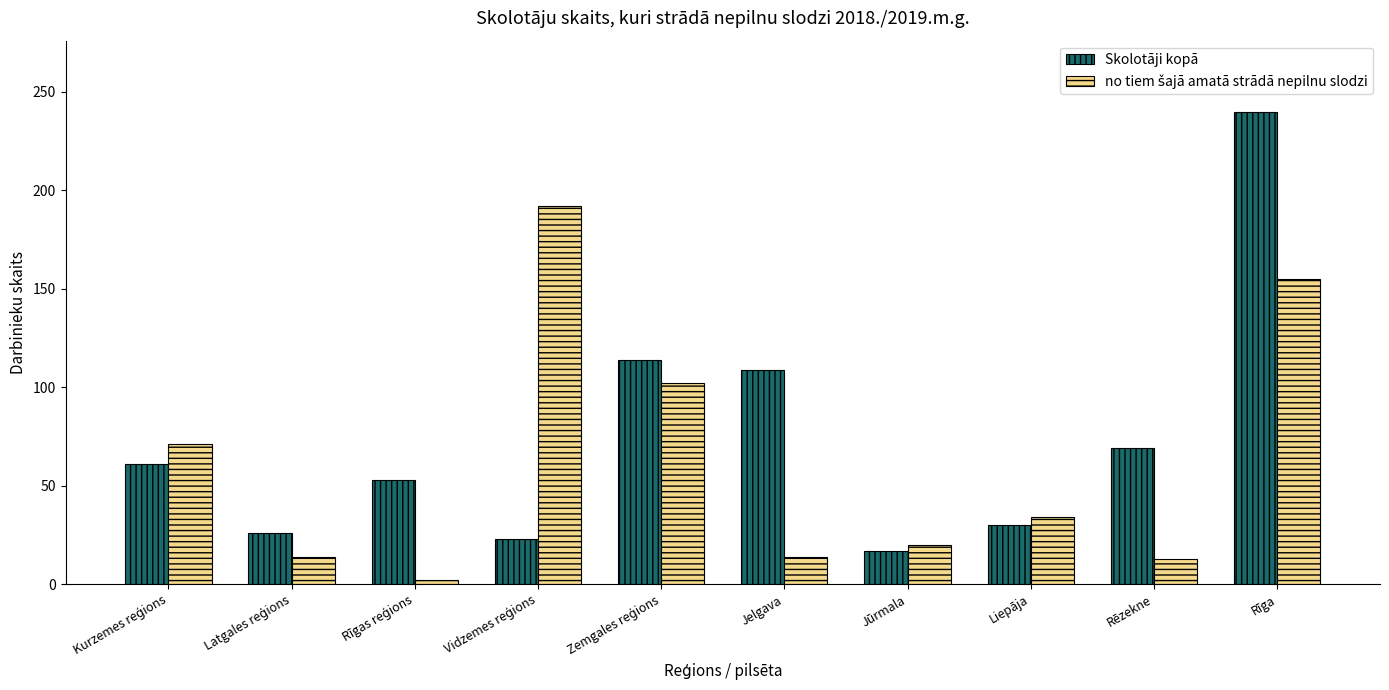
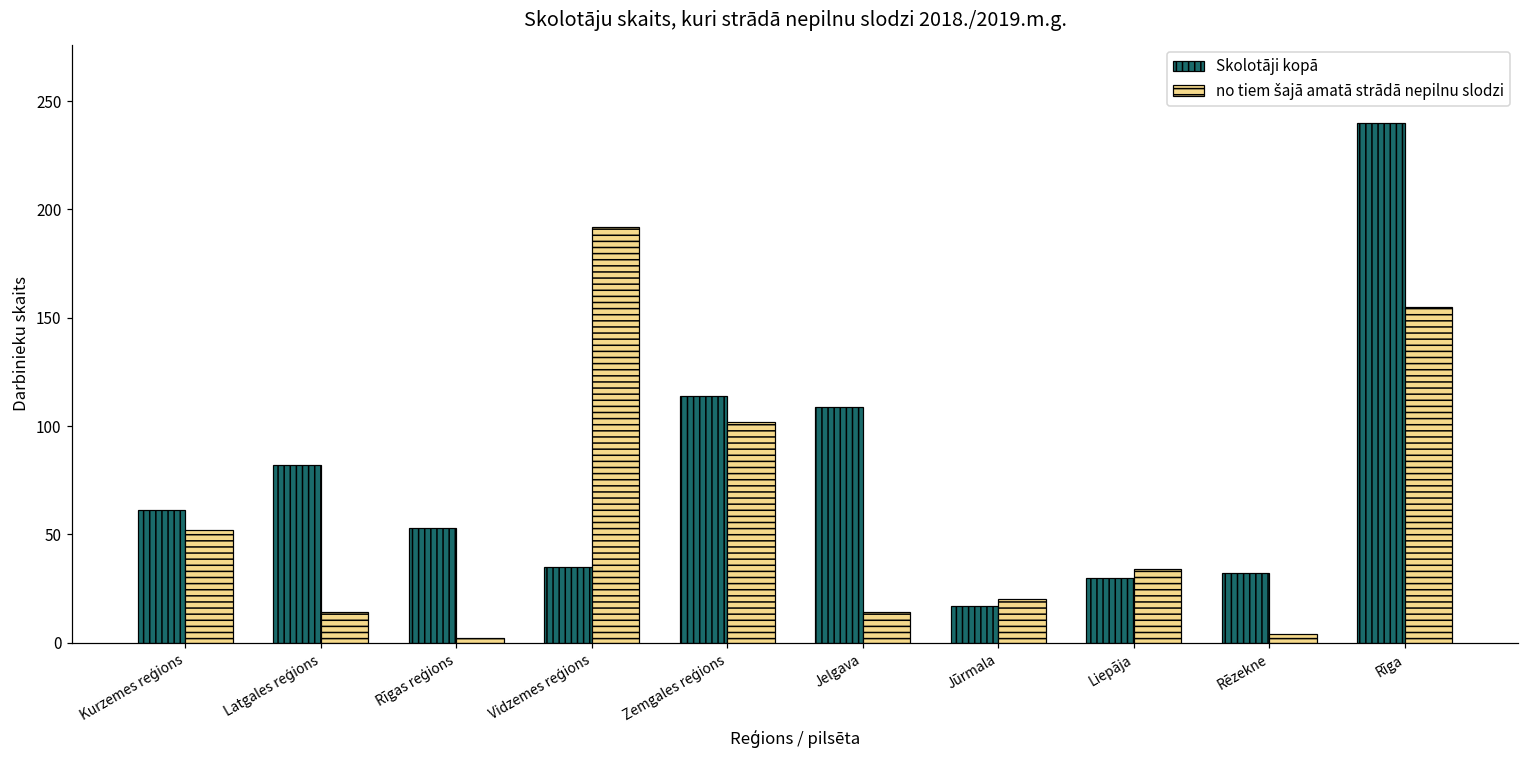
no tiem šajā amatā strādā nepilnu slodzi, Kurzemes reģions: 71 -> 52
Skolotāji kopā, Latgales reģions: 26 -> 82
Skolotāji kopā, Vidzemes reģions: 23 -> 35
Skolotāji kopā, Rēzekne: 69 -> 32
no tiem šajā amatā strādā nepilnu slodzi, Rēzekne: 13 -> 4
